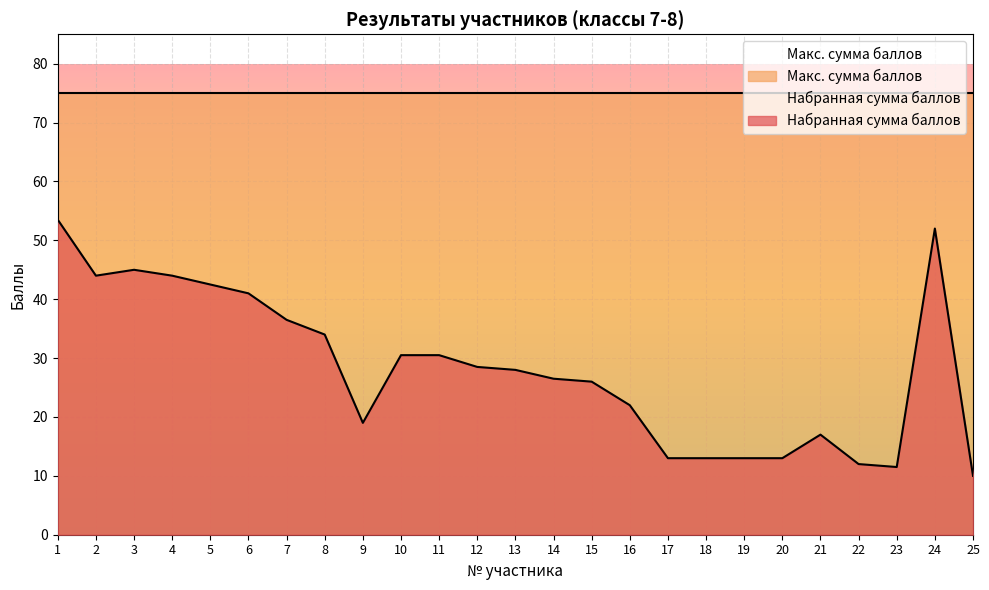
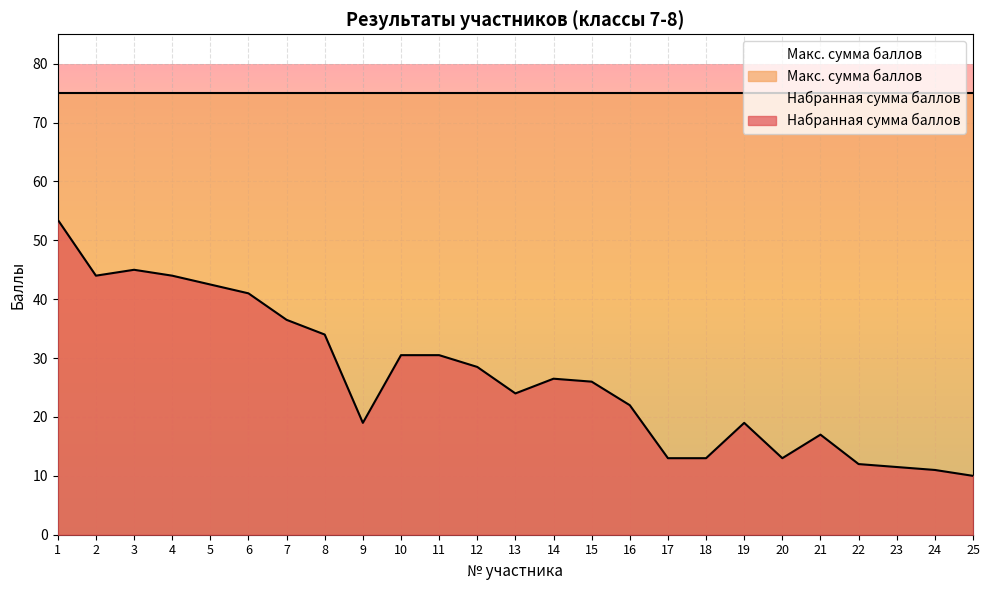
Набранная сумма баллов, 13: 28 -> 24
Набранная сумма баллов, 19: 13 -> 19
Набранная сумма баллов, 24: 52 -> 11
